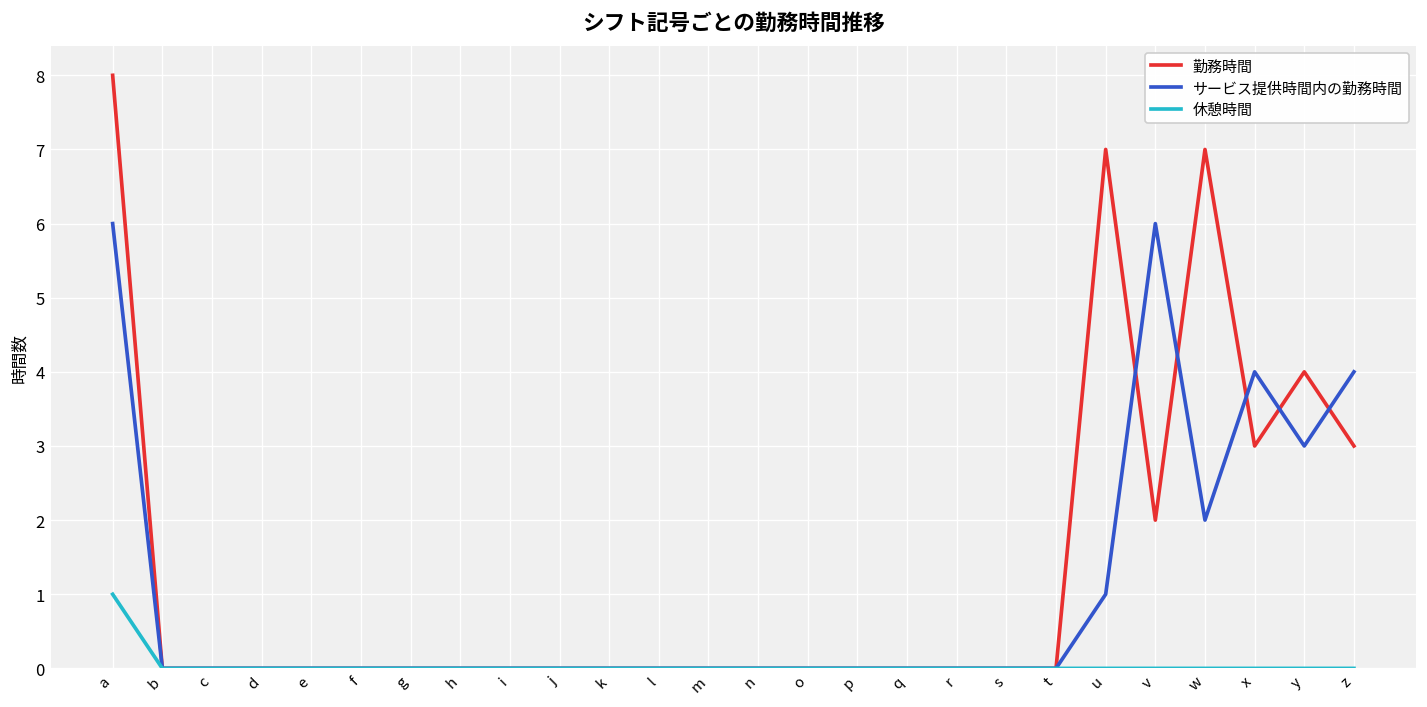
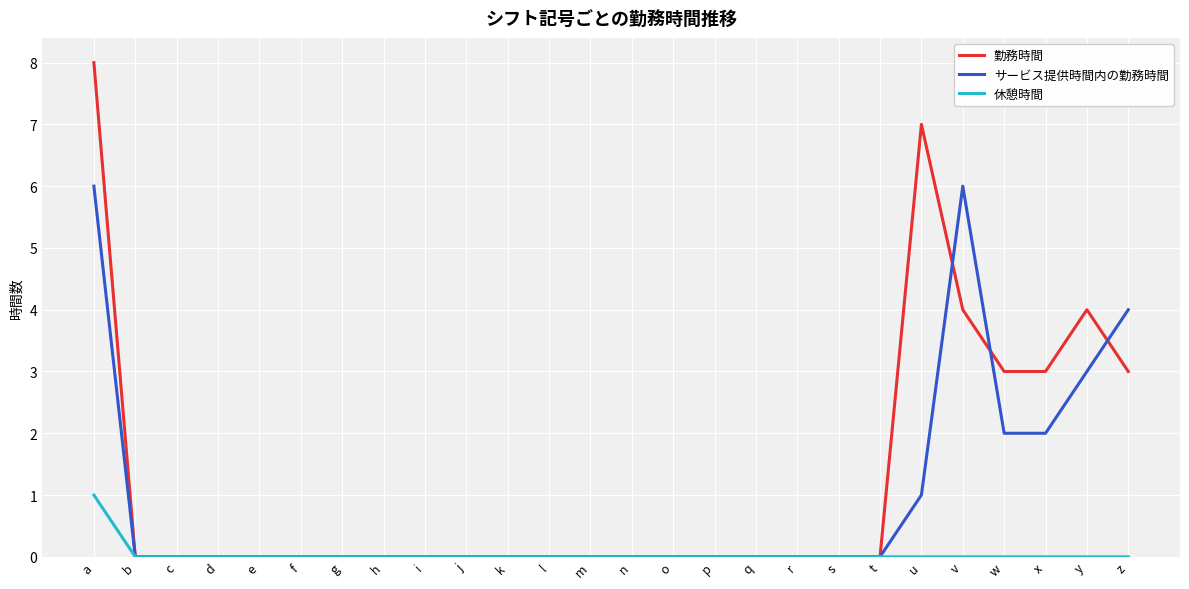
勤務時間, v: 2 -> 4
勤務時間, w: 7 -> 3
サービス提供時間内の勤務時間, x: 4 -> 2
